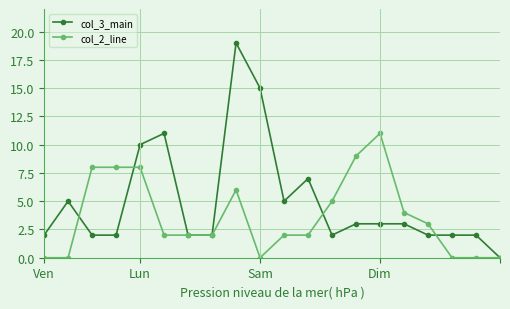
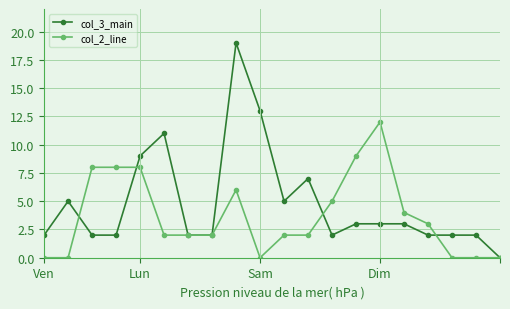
col_3_main, Lun: 10 -> 9
col_3_main, Sam: 15 -> 13
col_2_line, Dim: 11 -> 12
